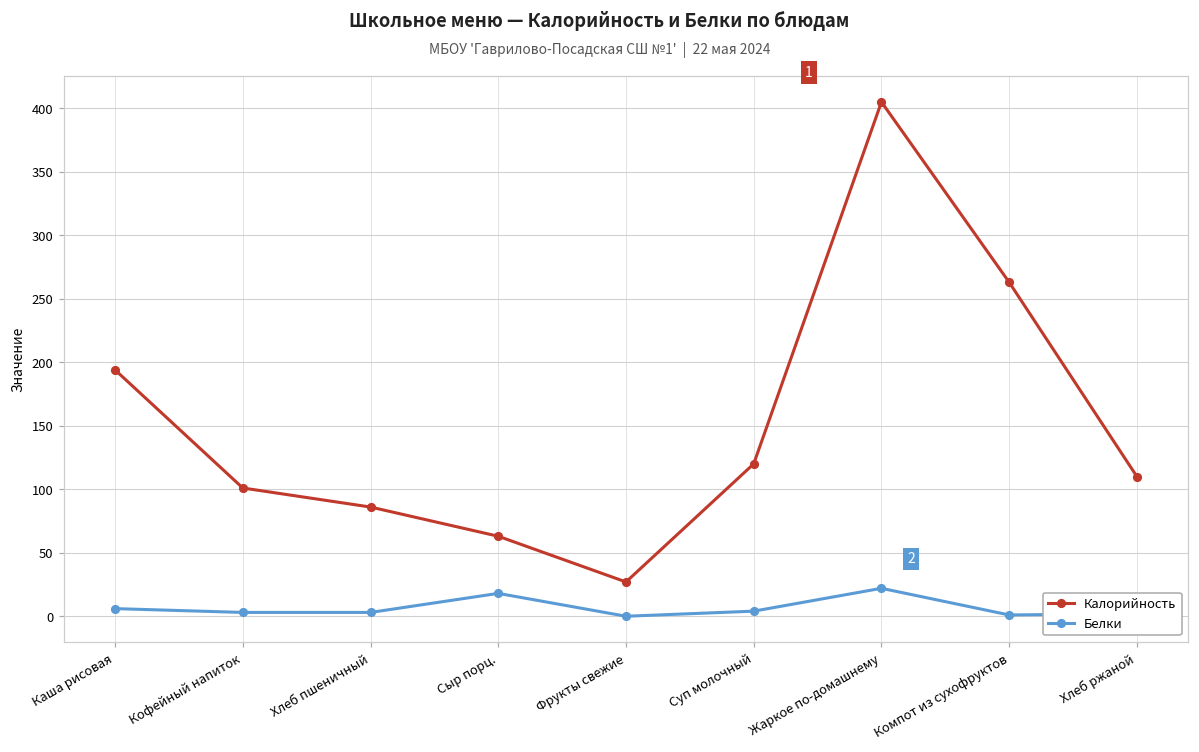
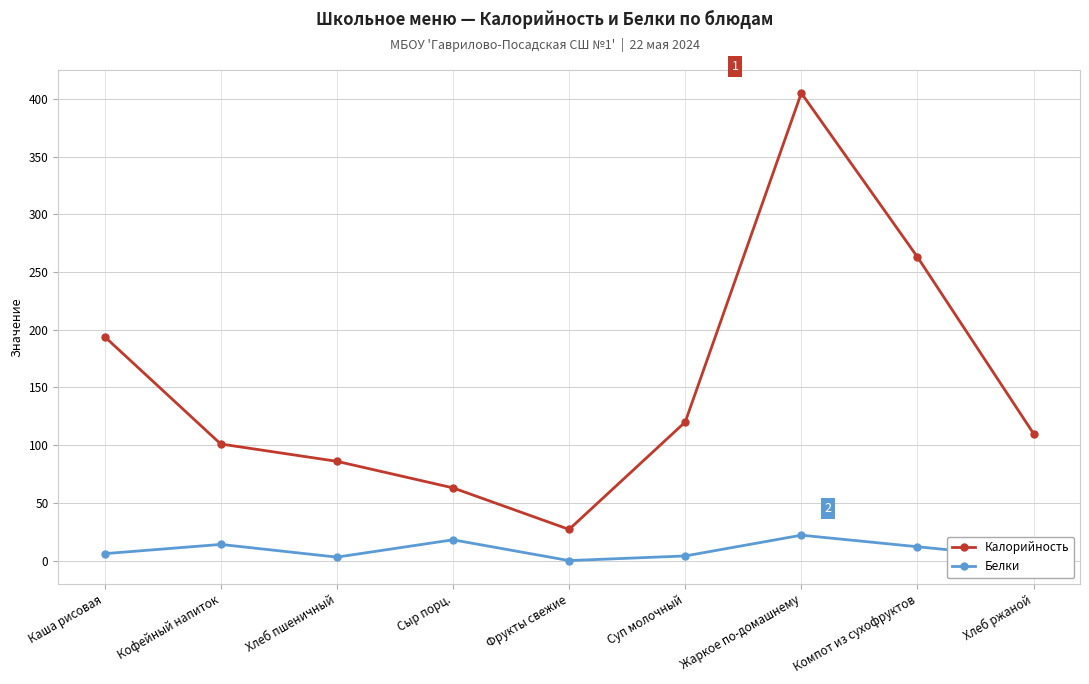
Белки, Кофейный напиток: 3 -> 14
Белки, Компот из сухофруктов: 1 -> 12
